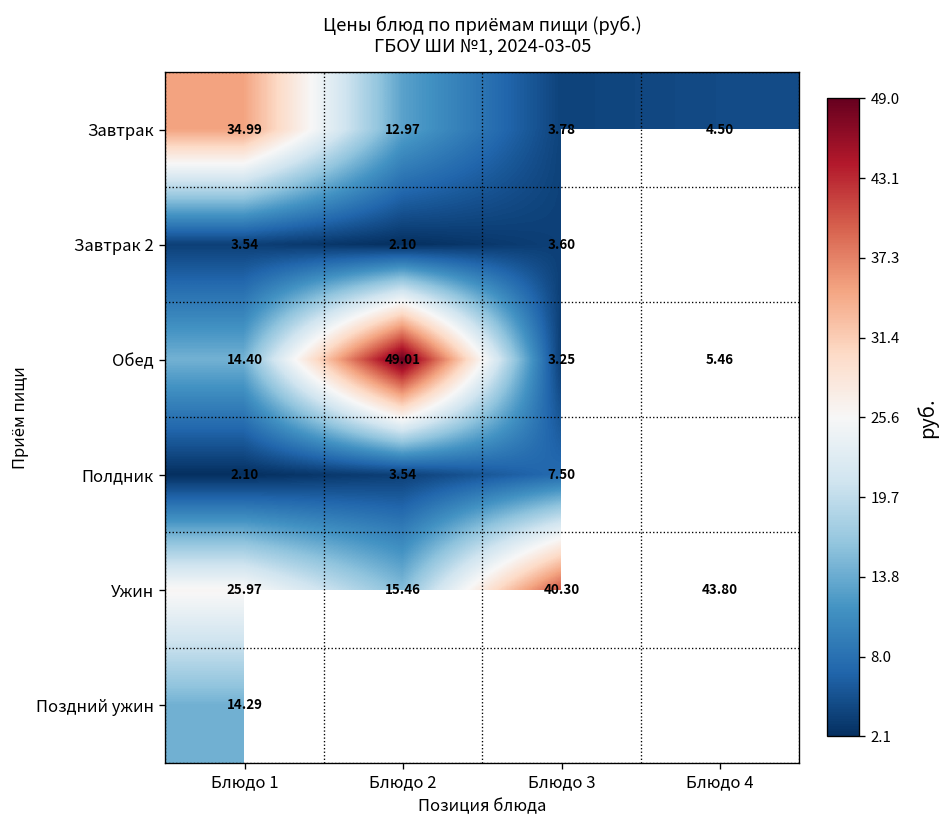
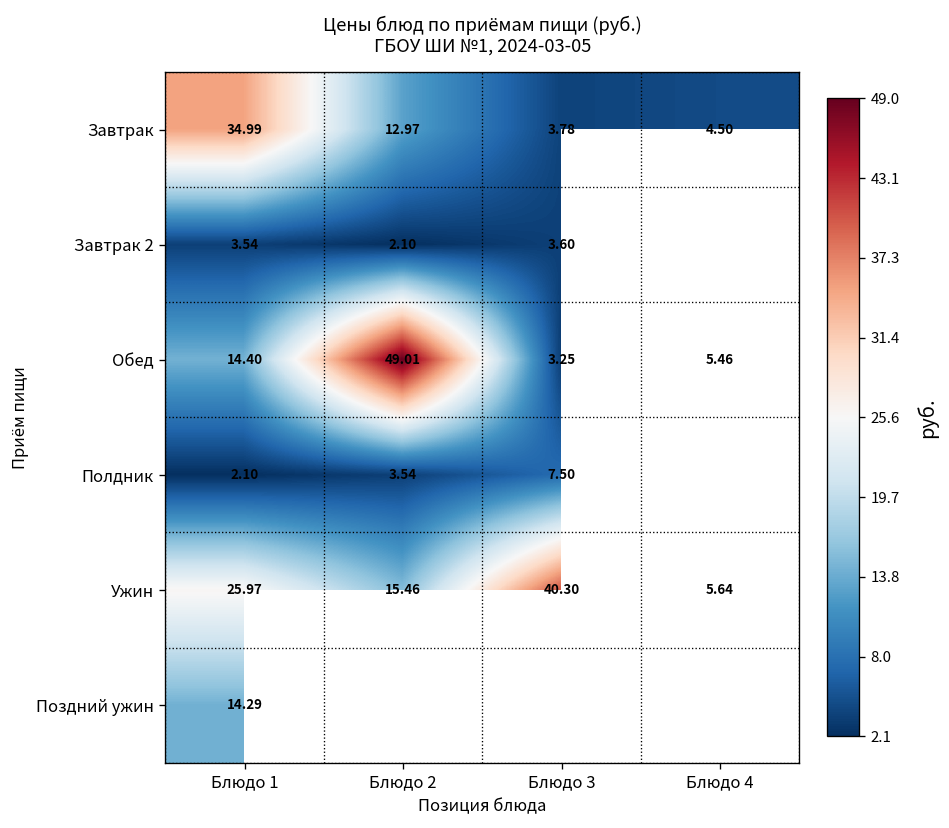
Ужин, Блюдо 4: 43.80 -> 5.64
